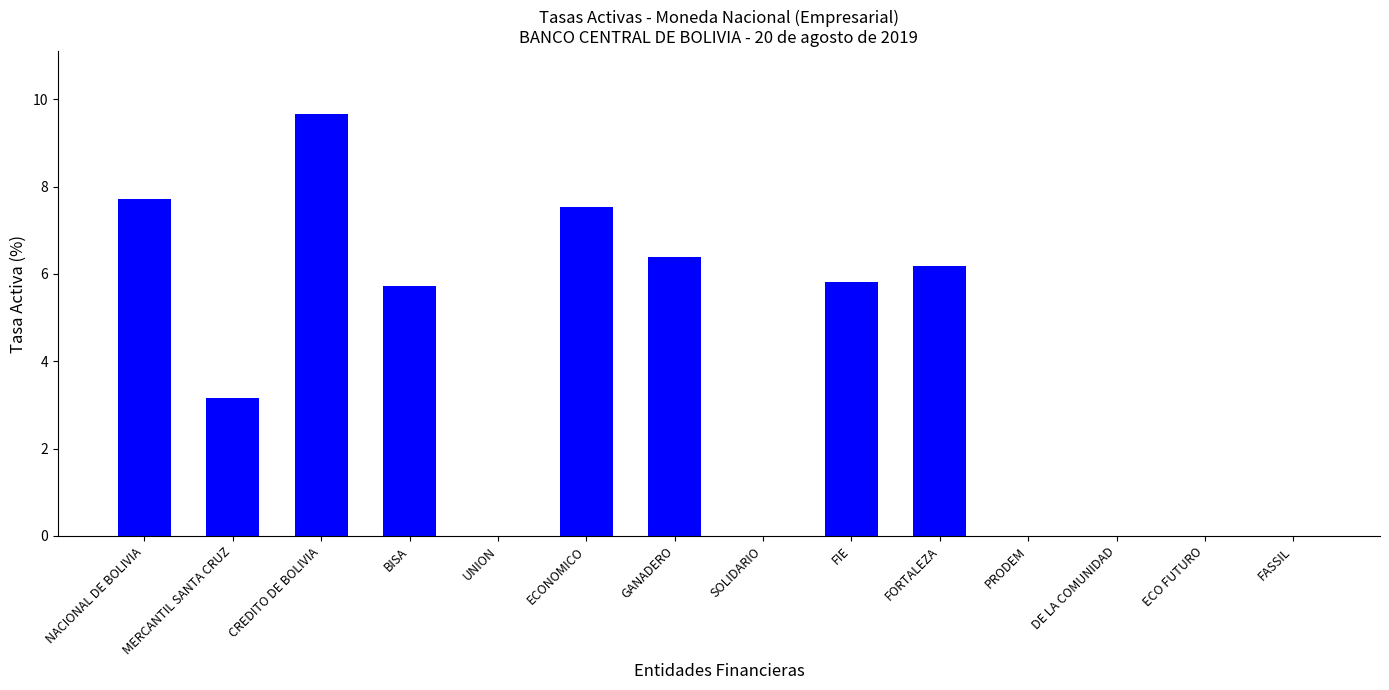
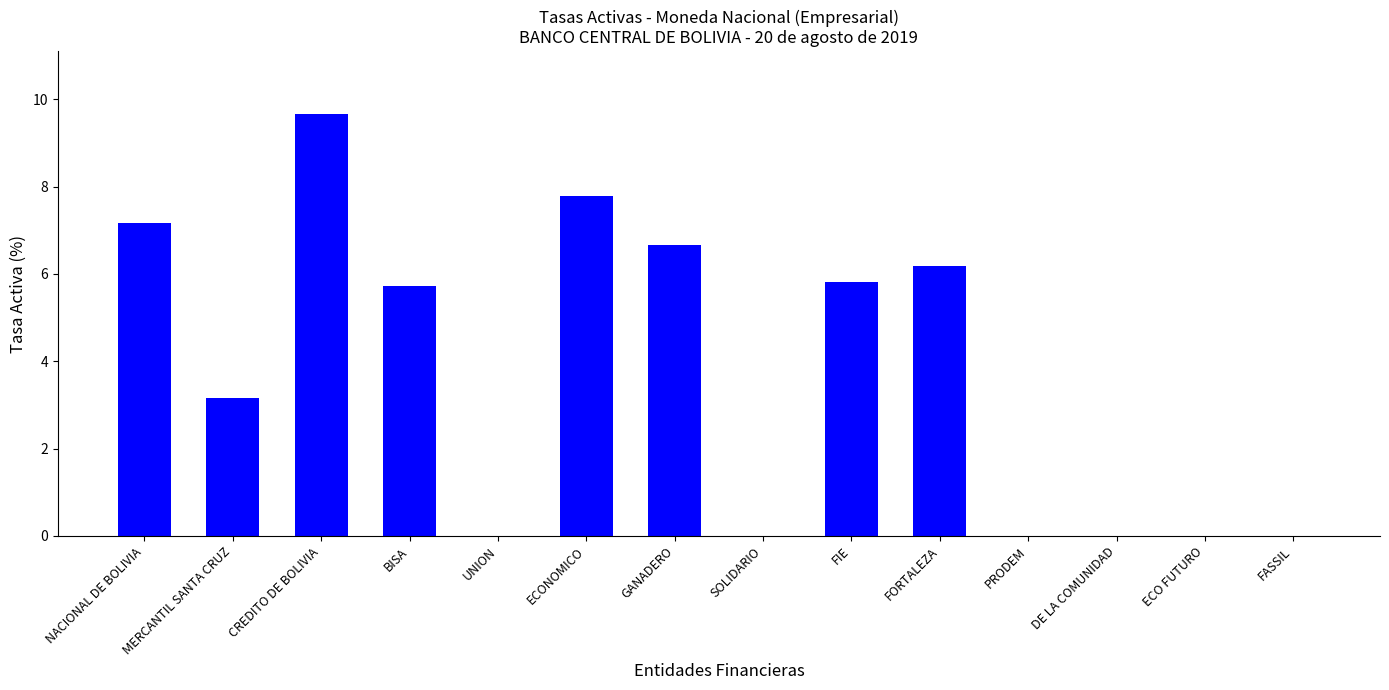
NACIONAL DE BOLIVIA: 7.7 -> 7.2
ECONOMICO: 7.5 -> 7.8
GANADERO: 6.4 -> 6.7
